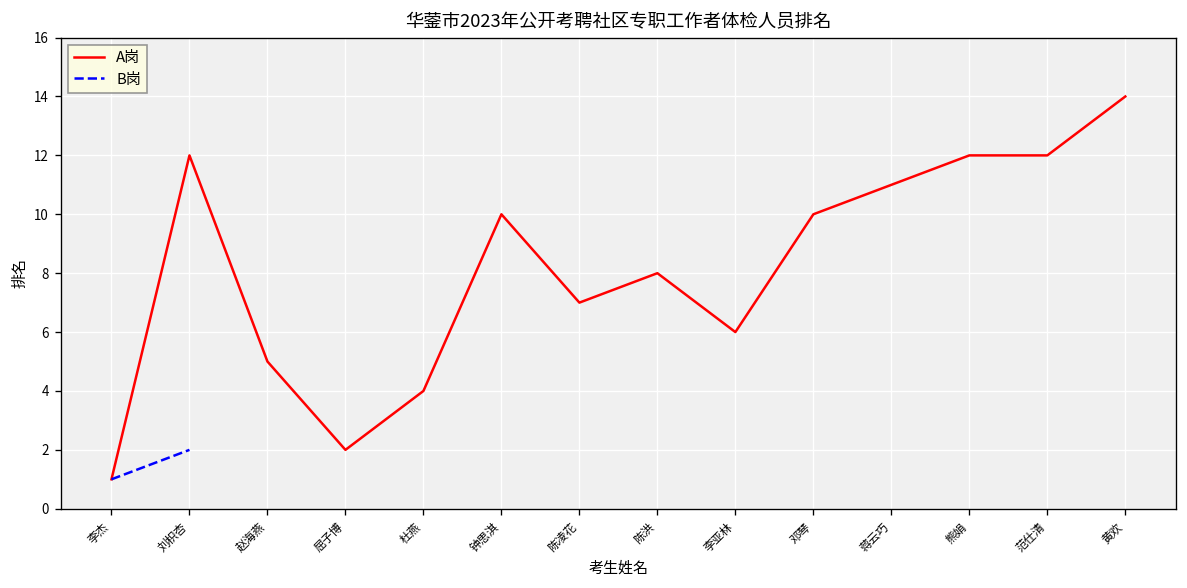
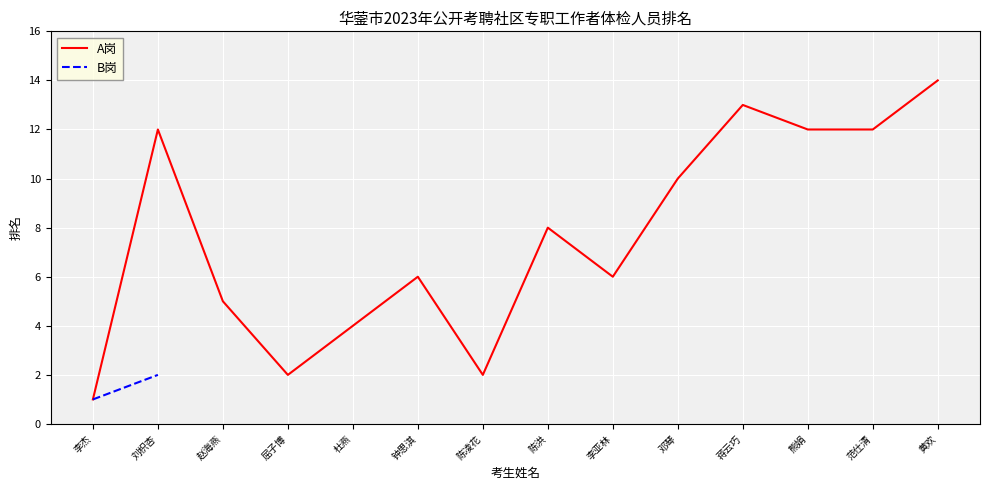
A岗, 钟思淇: 10 -> 6
A岗, 陈凌花: 7 -> 2
A岗, 蒋云巧: 11 -> 13
